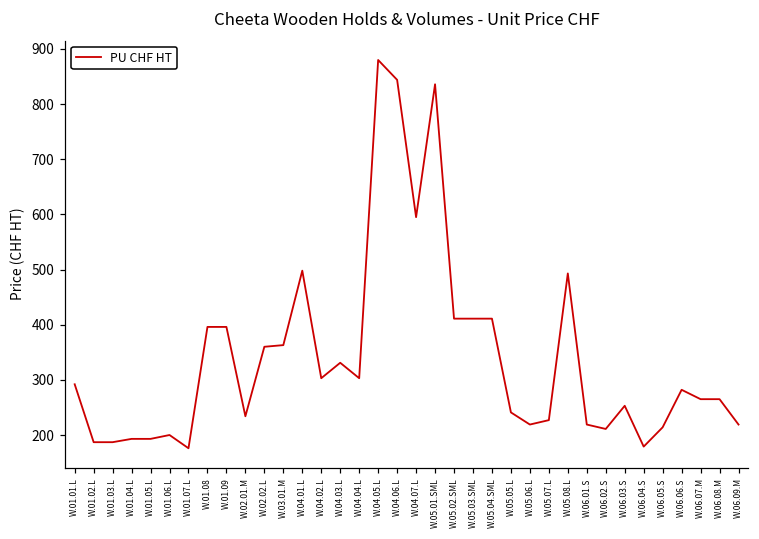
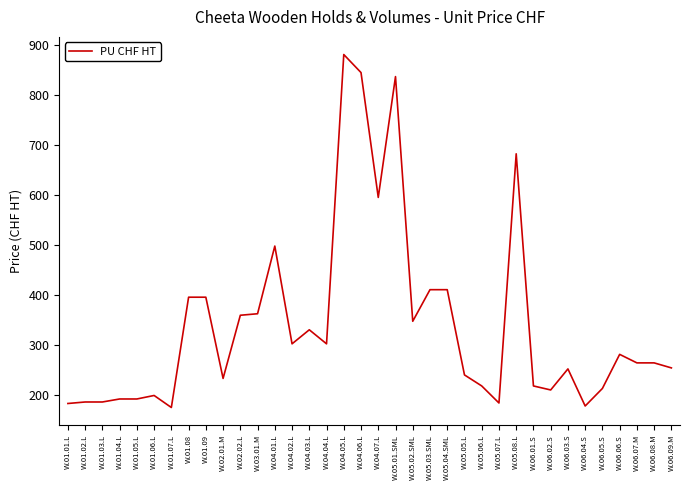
W.01.01.L: 290 -> 180
W.05.02.SML: 410 -> 350
W.05.07.L: 230 -> 190
W.05.08.L: 490 -> 680
W.06.09.M: 220 -> 260
